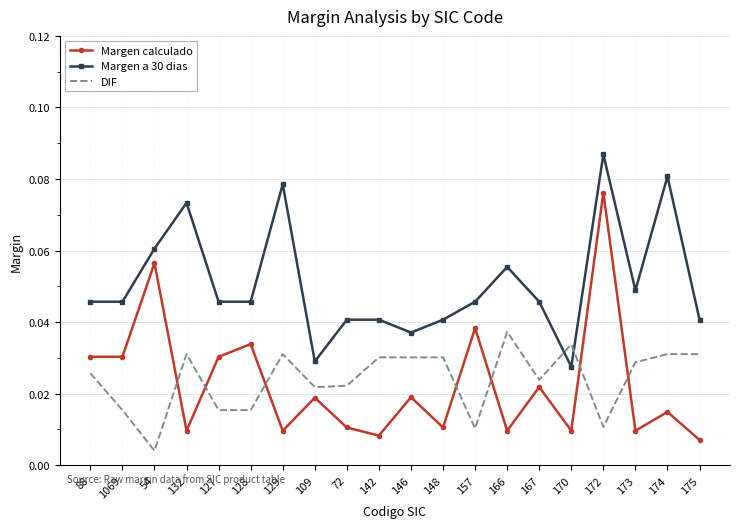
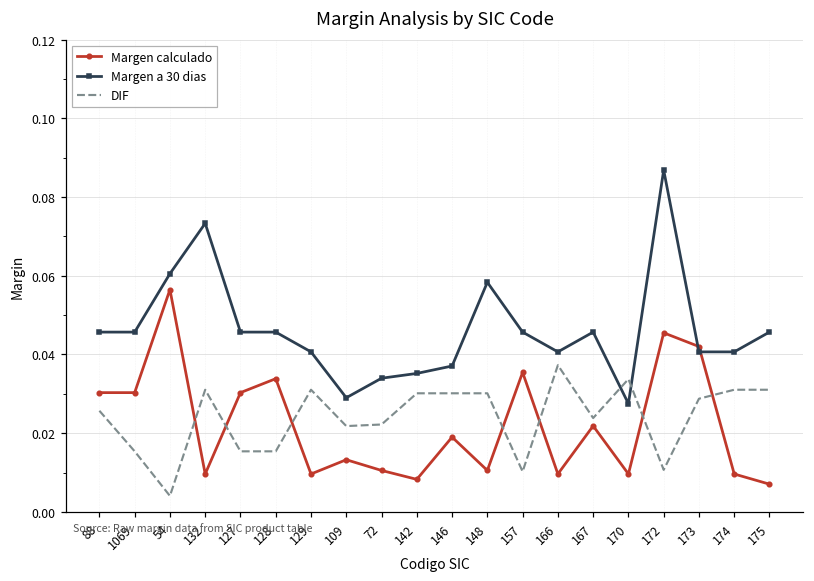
Margen a 30 dias, 129: 0.079 -> 0.041
Margen calculado, 109: 0.019 -> 0.013
Margen a 30 dias, 72: 0.041 -> 0.034
Margen a 30 dias, 142: 0.041 -> 0.035
Margen a 30 dias, 148: 0.041 -> 0.058
Margen calculado, 157: 0.038 -> 0.035
Margen a 30 dias, 166: 0.055 -> 0.041
Margen calculado, 172: 0.076 -> 0.046
Margen calculado, 173: 0.010 -> 0.042
Margen a 30 dias, 173: 0.049 -> 0.041
Margen calculado, 174: 0.015 -> 0.010
Margen a 30 dias, 174: 0.081 -> 0.041
Margen a 30 dias, 175: 0.041 -> 0.046
